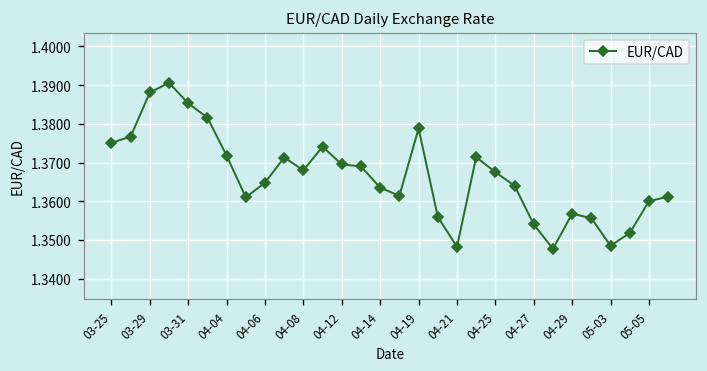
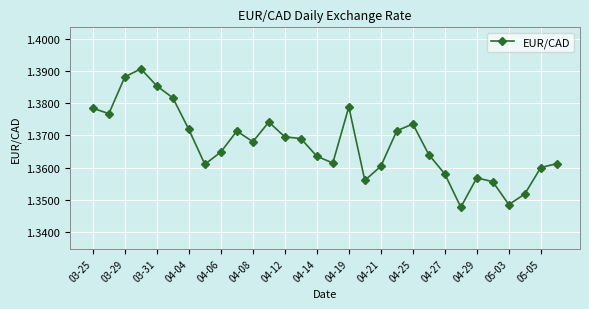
03-25: 1.375 -> 1.378
04-21: 1.348 -> 1.360
04-25: 1.368 -> 1.374
04-27: 1.354 -> 1.358
